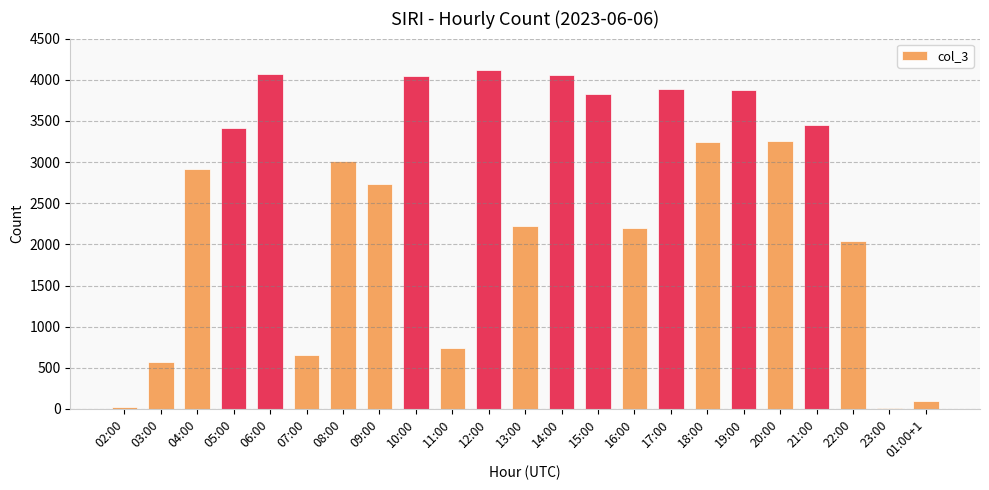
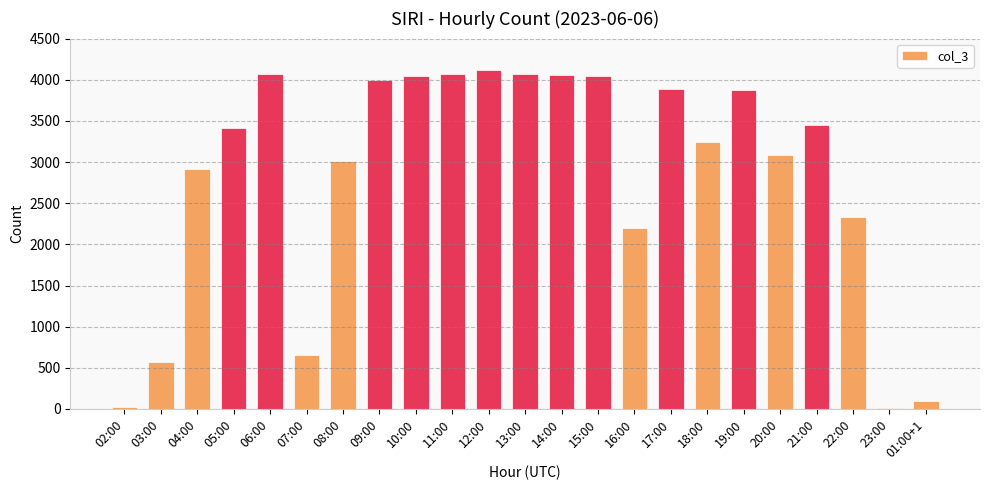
09:00: 2700 -> 4000
11:00: 700 -> 4100
13:00: 2200 -> 4100
15:00: 3800 -> 4000
20:00: 3300 -> 3100
22:00: 2000 -> 2300
